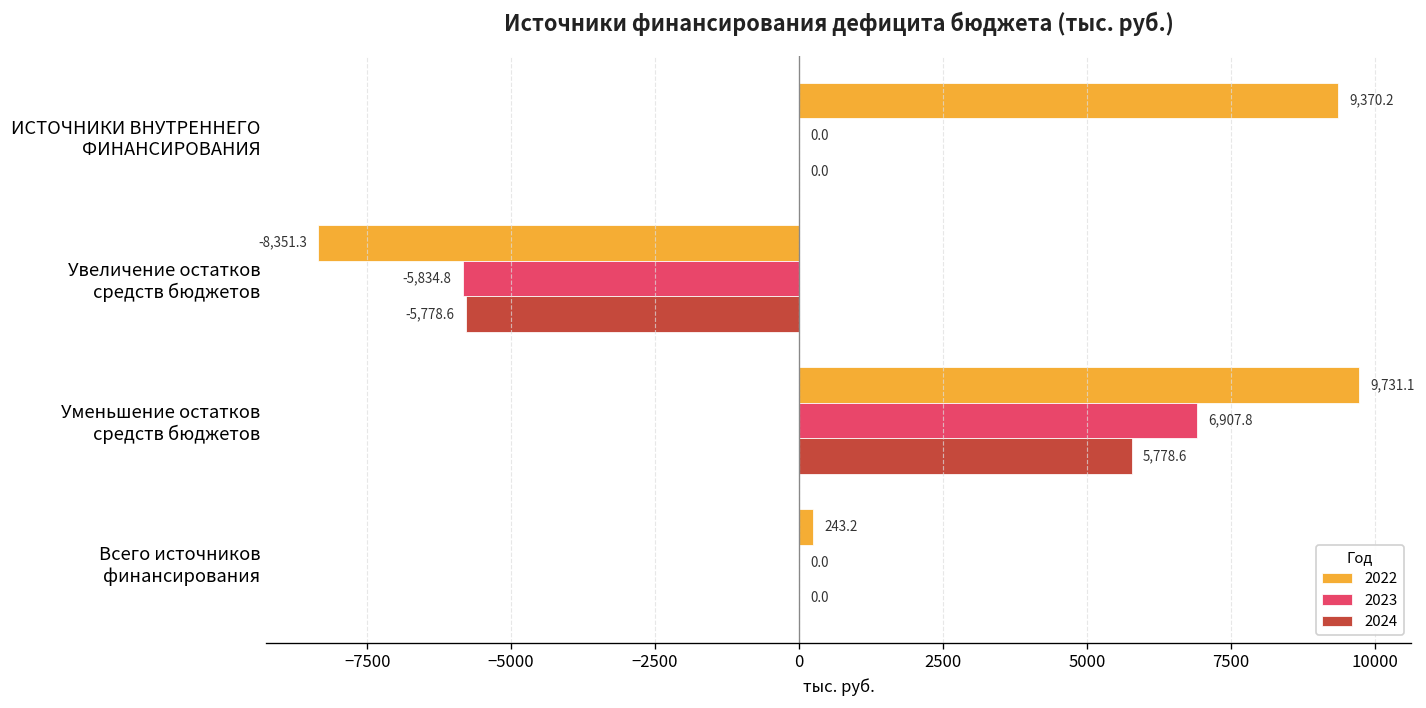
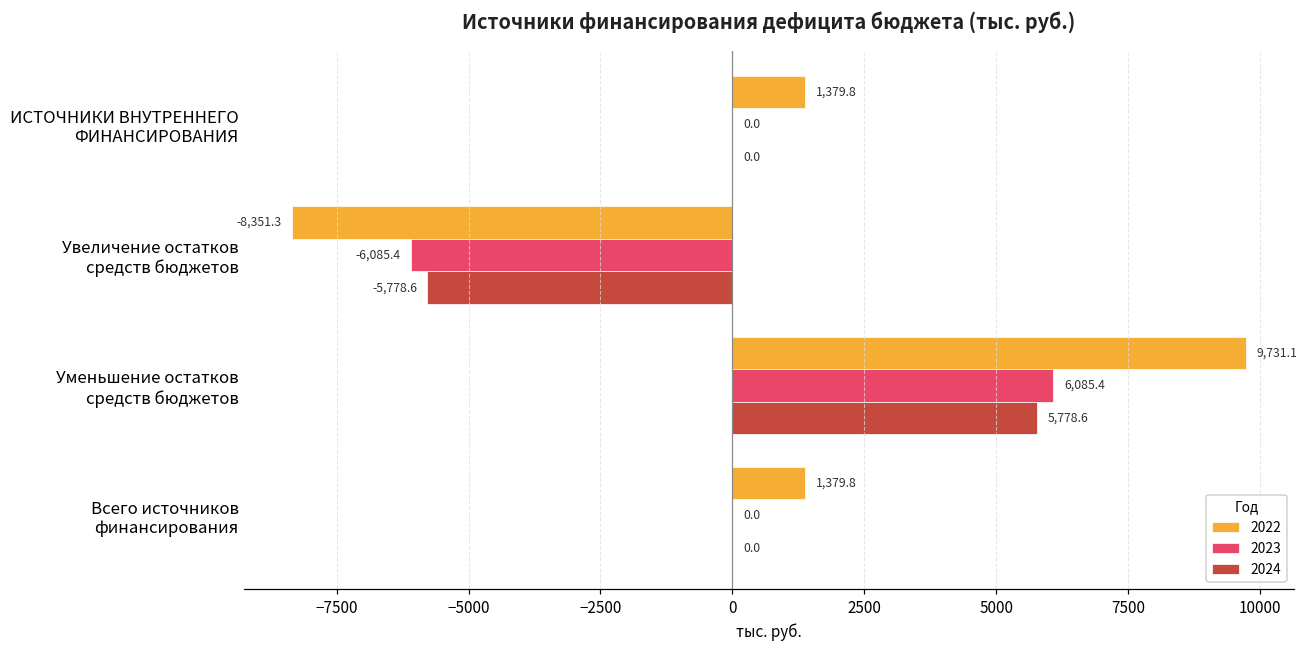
2022, ИСТОЧНИКИ ВНУТРЕННЕГО ФИНАНСИРОВАНИЯ: 9,370.2 -> 1,379.8
2023, Увеличение остатков средств бюджетов: -5,834.8 -> -6,085.4
2023, Уменьшение остатков средств бюджетов: 6,907.8 -> 6,085.4
2022, Всего источников финансирования: 243.2 -> 1,379.8
